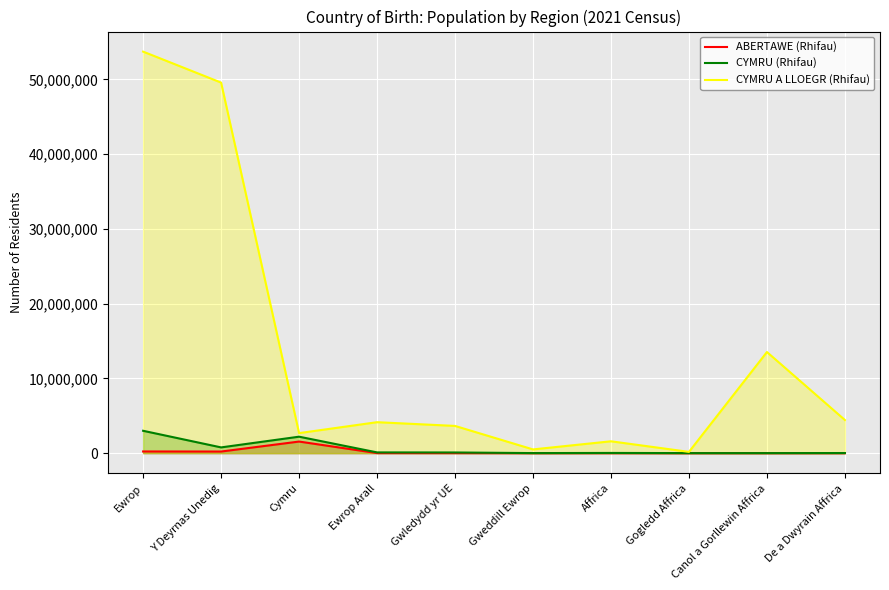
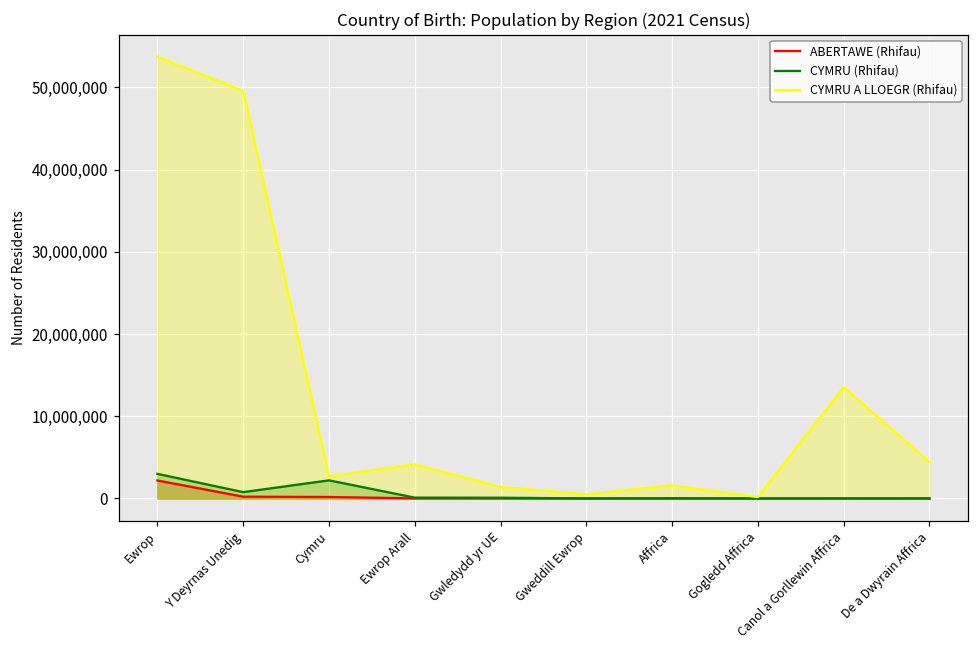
ABERTAWE (Rhifau), Ewrop: 0 -> 2,000,000
ABERTAWE (Rhifau), Cymru: 2,000,000 -> 0
CYMRU A LLOEGR (Rhifau), Gwledydd yr UE: 4,000,000 -> 1,000,000
